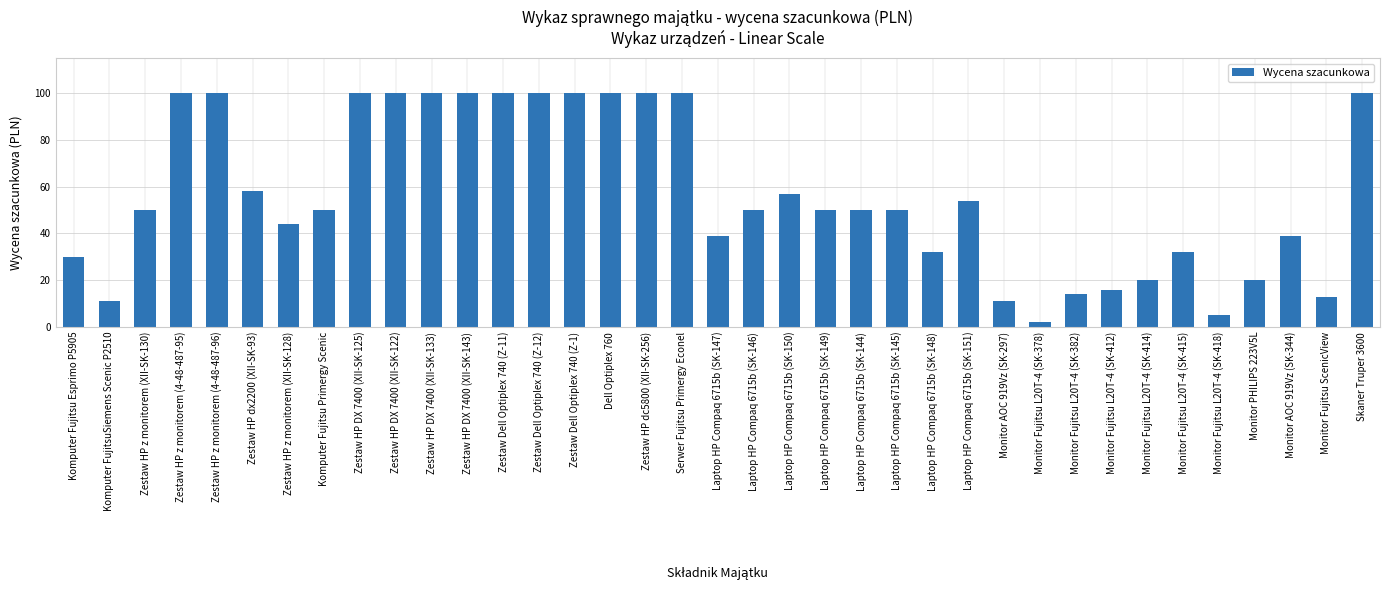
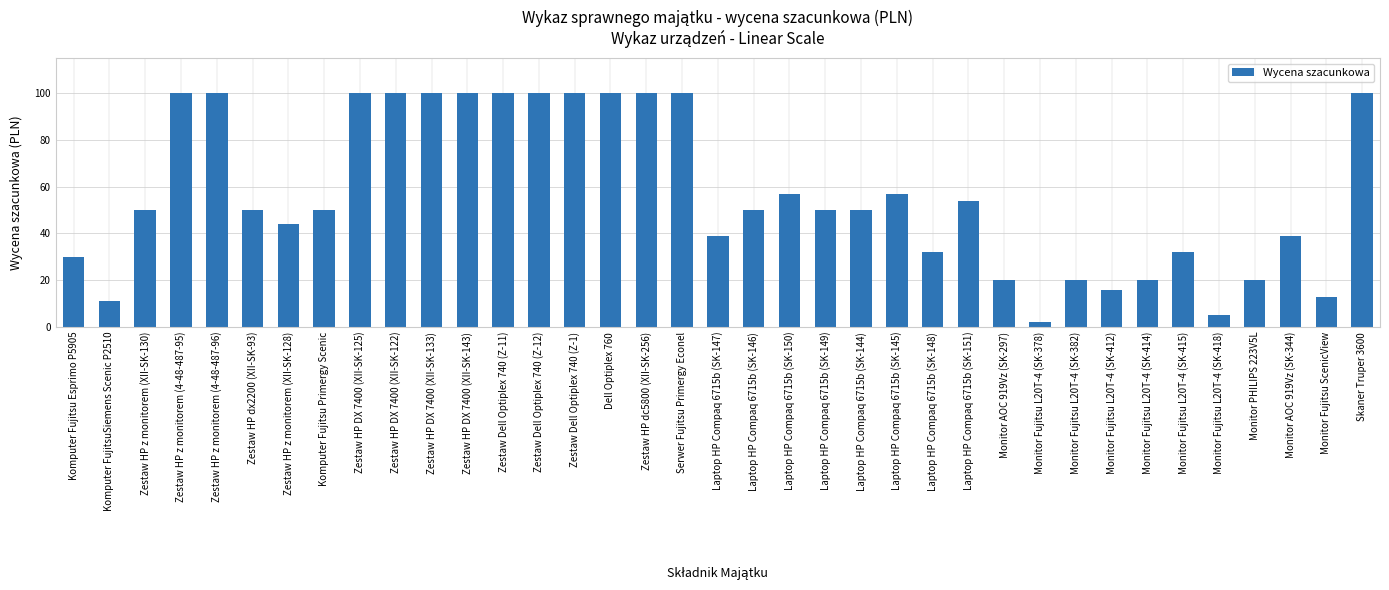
Zestaw HP dx2200 (XII-SK-93): 58 -> 50
Laptop HP Compaq 6715b (SK-145): 50 -> 57
Monitor AOC 919Vz (SK-297): 11 -> 20
Monitor Fujitsu L20T-4 (SK-382): 14 -> 20
